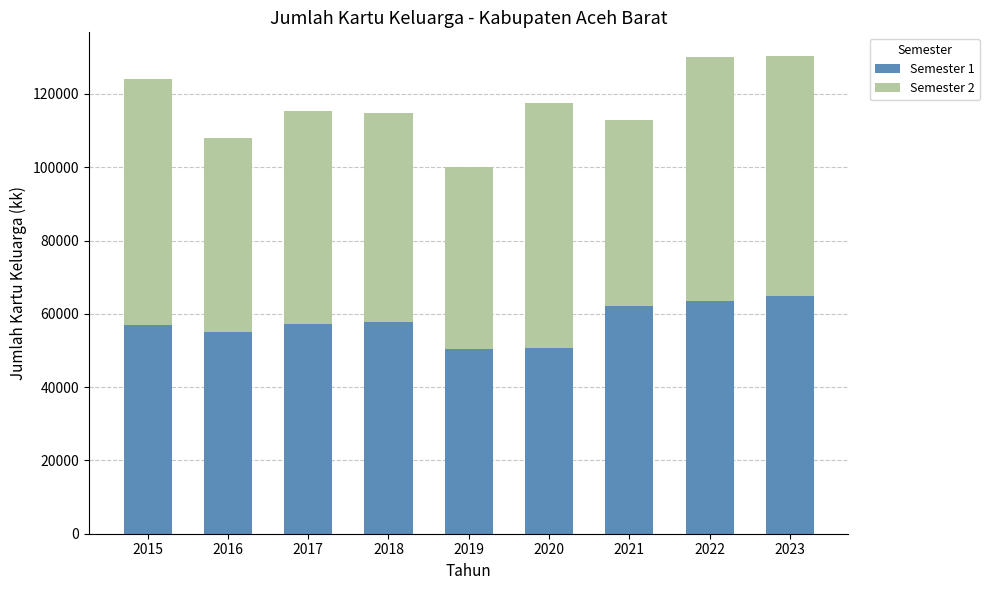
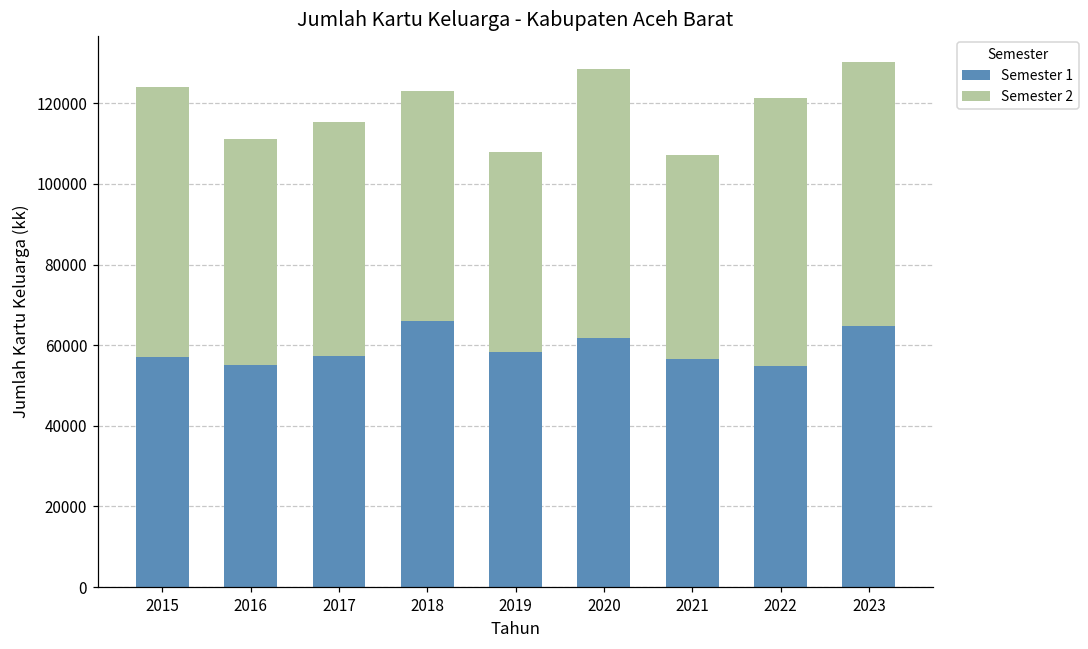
Semester 2, 2016: 53000 -> 56000
Semester 1, 2018: 58000 -> 66000
Semester 1, 2019: 50000 -> 58000
Semester 1, 2020: 51000 -> 62000
Semester 1, 2021: 62000 -> 57000
Semester 1, 2022: 63000 -> 55000
